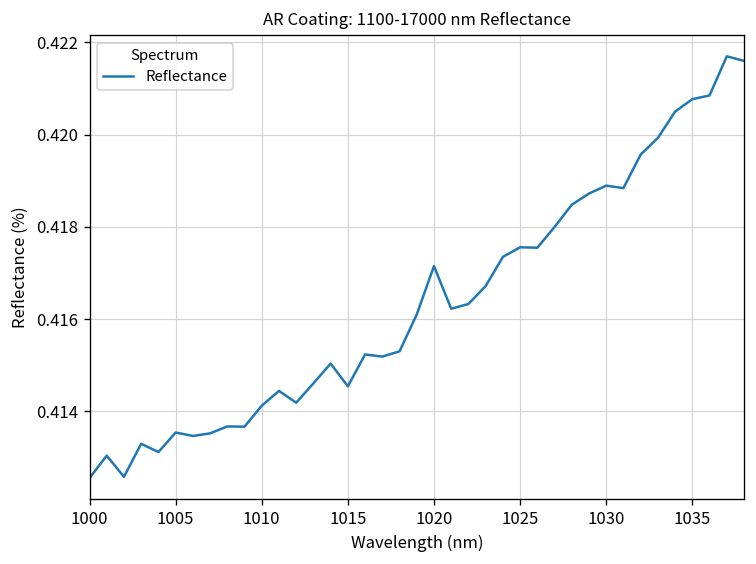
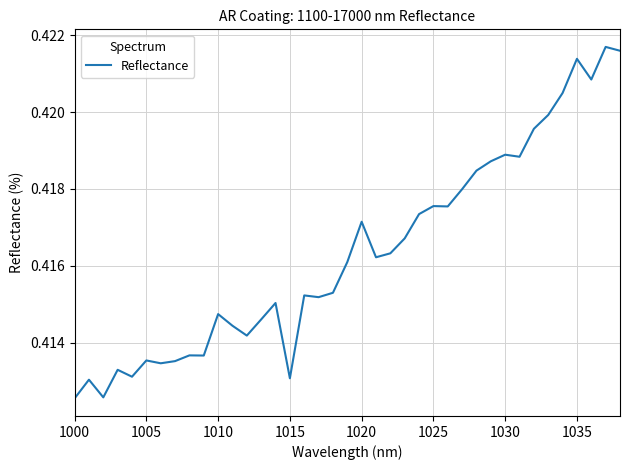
1010: 0.4141 -> 0.4147
1015: 0.4145 -> 0.4131
1035: 0.4208 -> 0.4214
